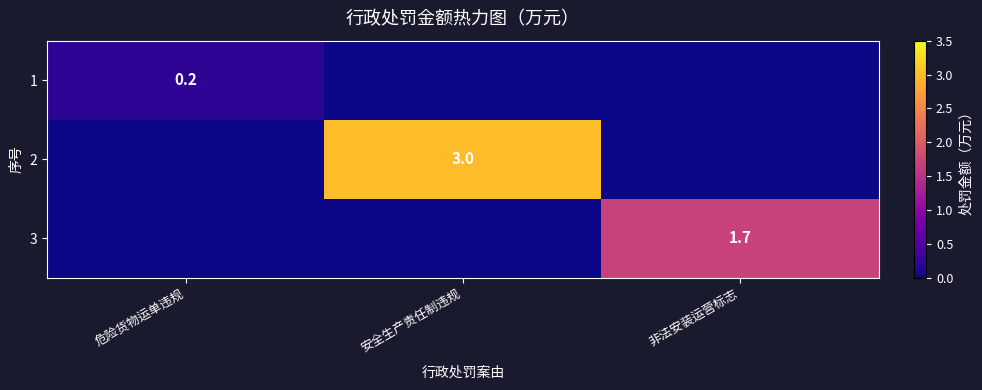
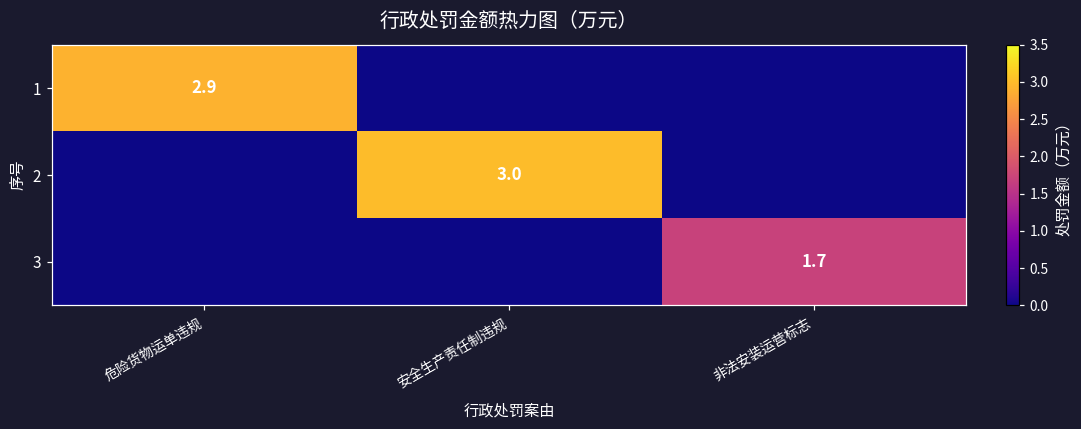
1, 危险货物运单违规: 0.2 -> 2.9
